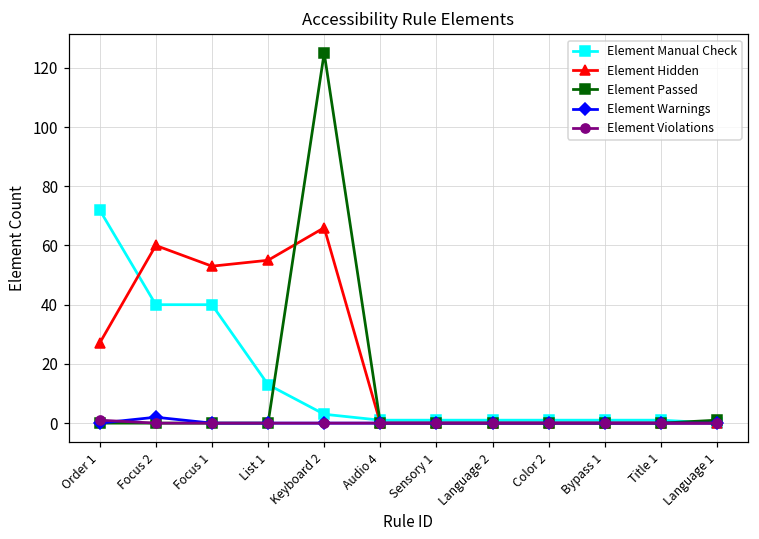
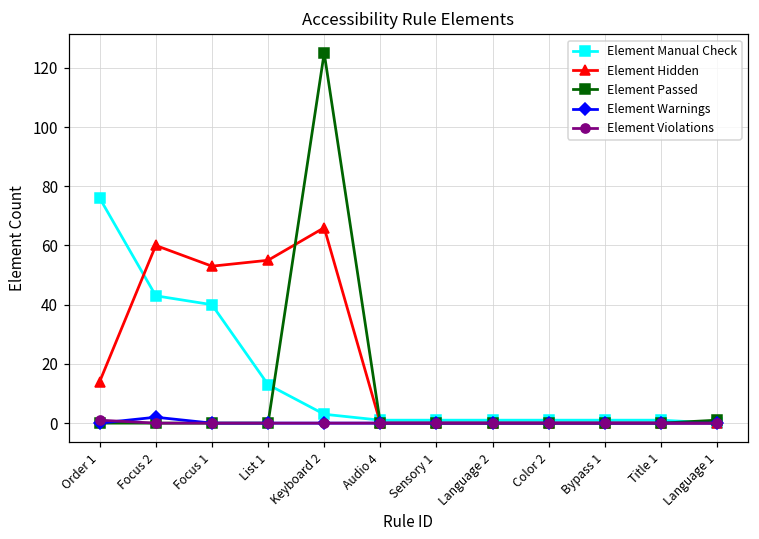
Element Manual Check, Order 1: 72 -> 76
Element Hidden, Order 1: 27 -> 14
Element Manual Check, Focus 2: 40 -> 43
